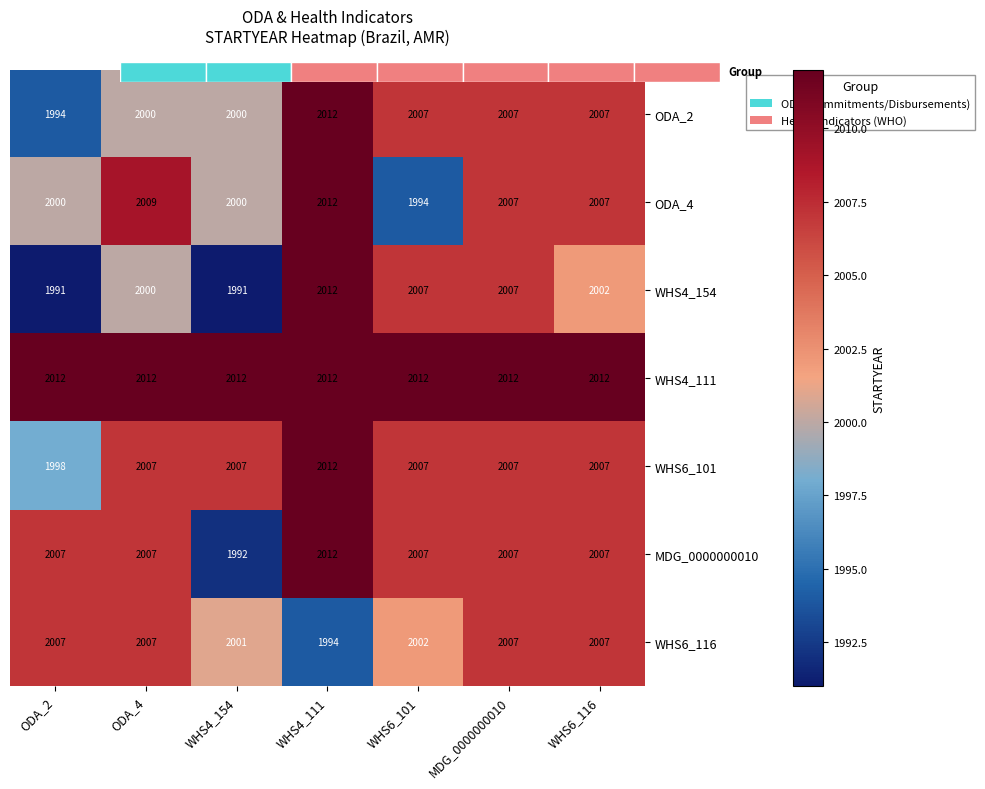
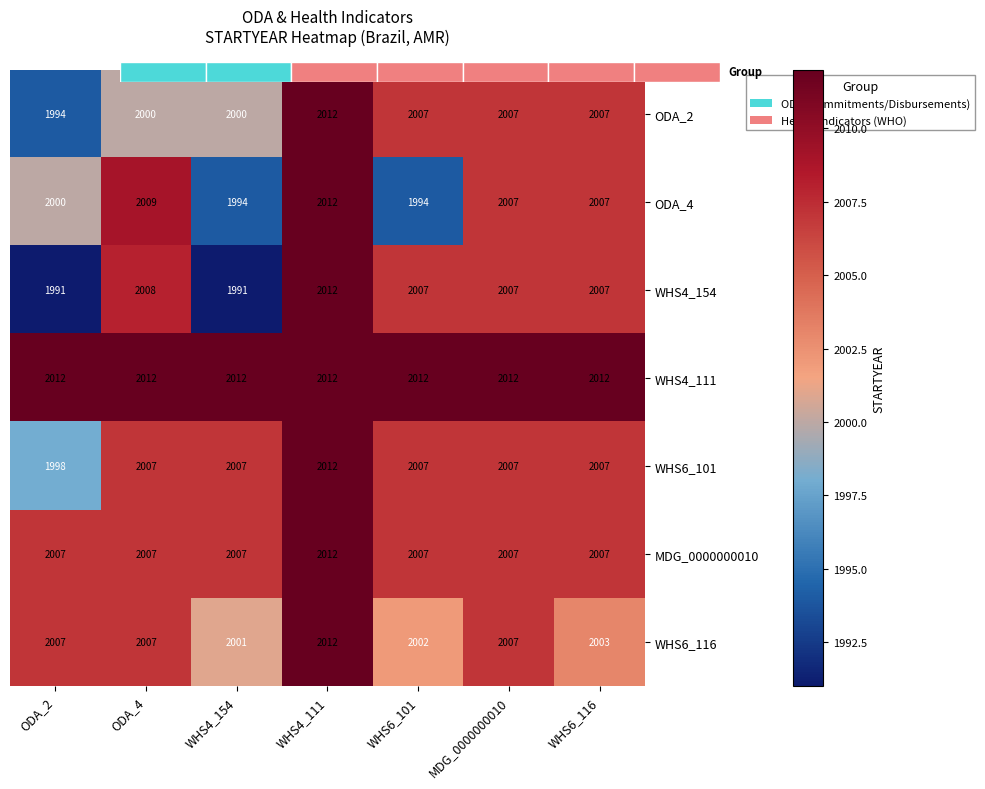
ODA & Health Indicators STARTYEAR Heatmap (Brazil, AMR), ODA_4, WHS4_154: 2000 -> 1994
ODA & Health Indicators STARTYEAR Heatmap (Brazil, AMR), WHS4_154, ODA_4: 2000 -> 2008
ODA & Health Indicators STARTYEAR Heatmap (Brazil, AMR), WHS4_154, WHS6_116: 2002 -> 2007
ODA & Health Indicators STARTYEAR Heatmap (Brazil, AMR), MDG_0000000010, WHS4_154: 1992 -> 2007
ODA & Health Indicators STARTYEAR Heatmap (Brazil, AMR), WHS6_116, WHS4_111: 1994 -> 2012
ODA & Health Indicators STARTYEAR Heatmap (Brazil, AMR), WHS6_116, WHS6_116: 2007 -> 2003
